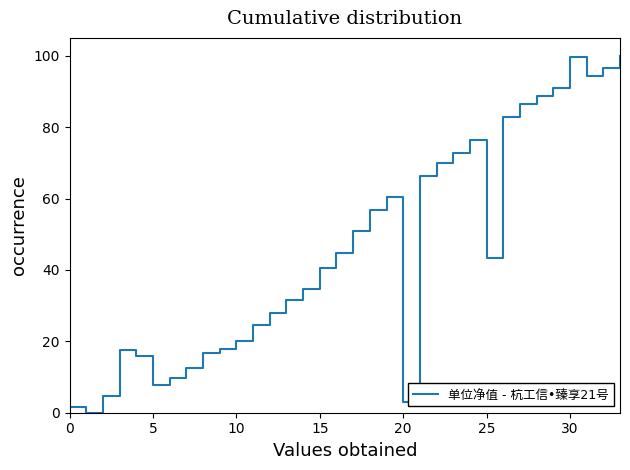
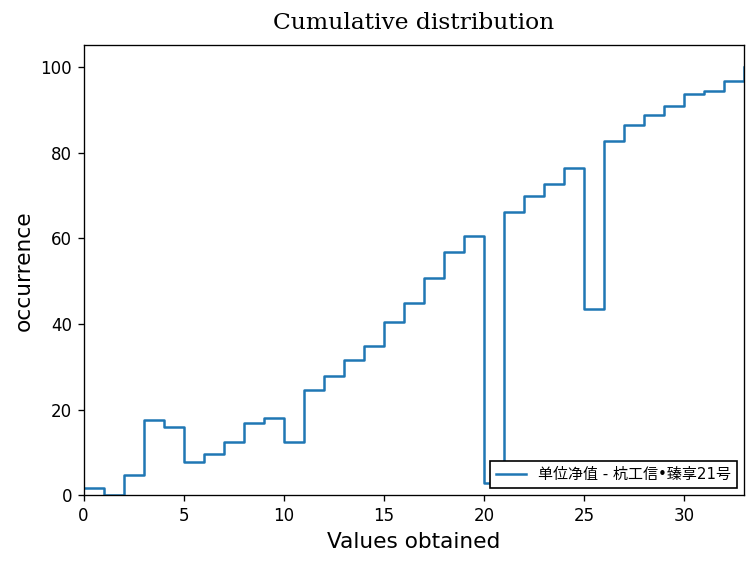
10: 20 -> 12
30: 100 -> 94
